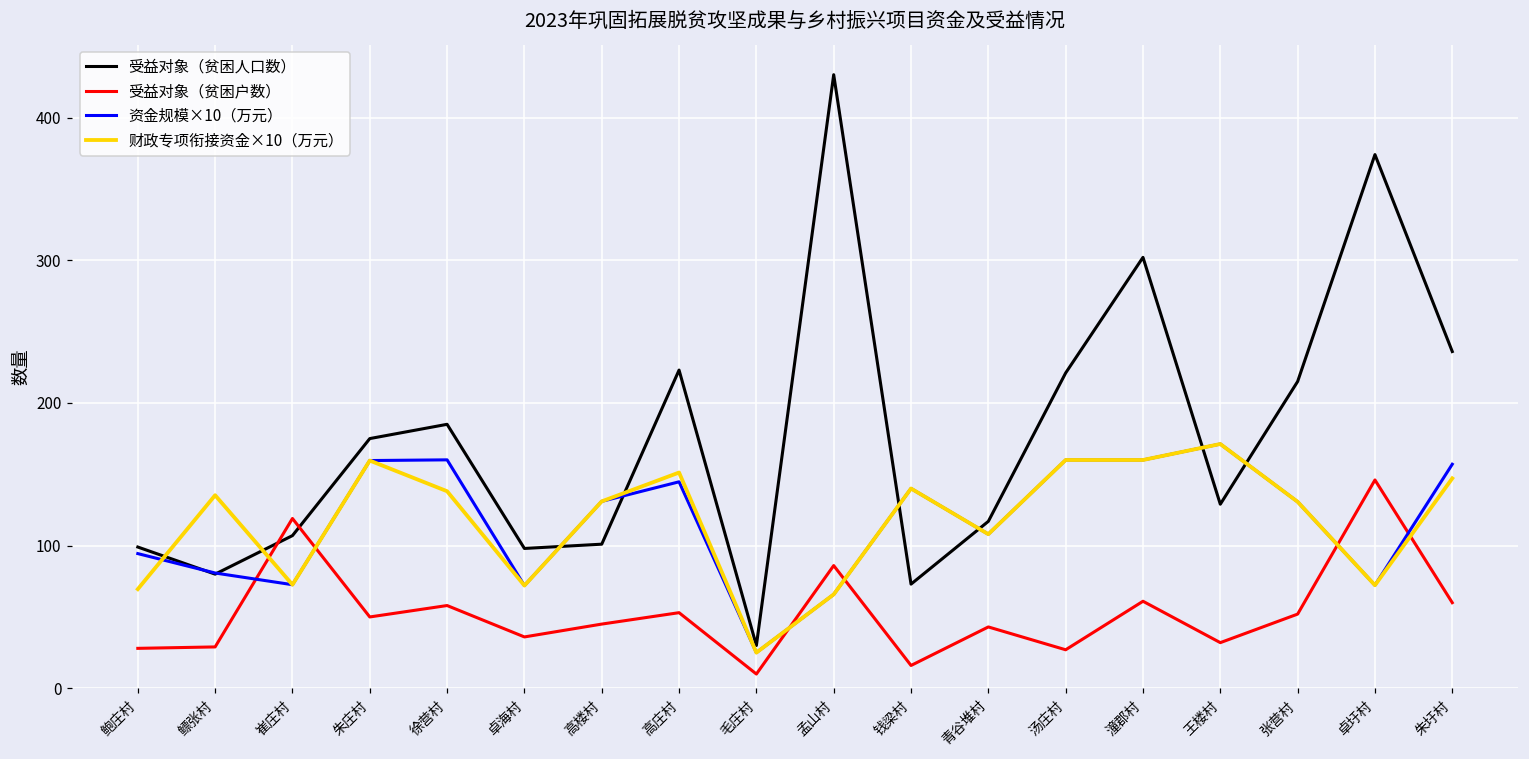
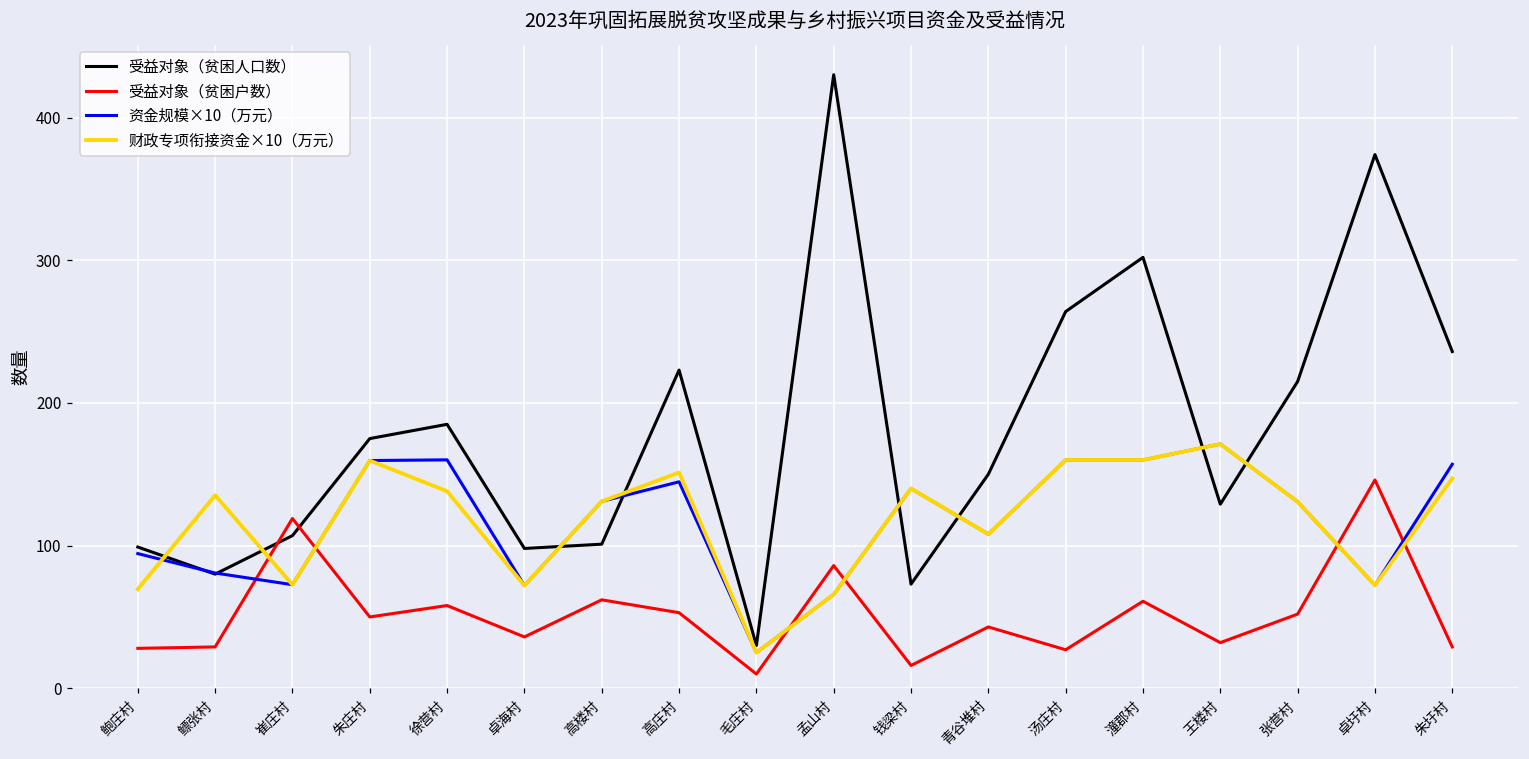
受益对象（贫困户数）, 高楼村: 45 -> 62
受益对象（贫困人口数）, 青谷堆村: 117 -> 150
受益对象（贫困人口数）, 汤庄村: 221 -> 264
受益对象（贫困户数）, 朱圩村: 60 -> 29
